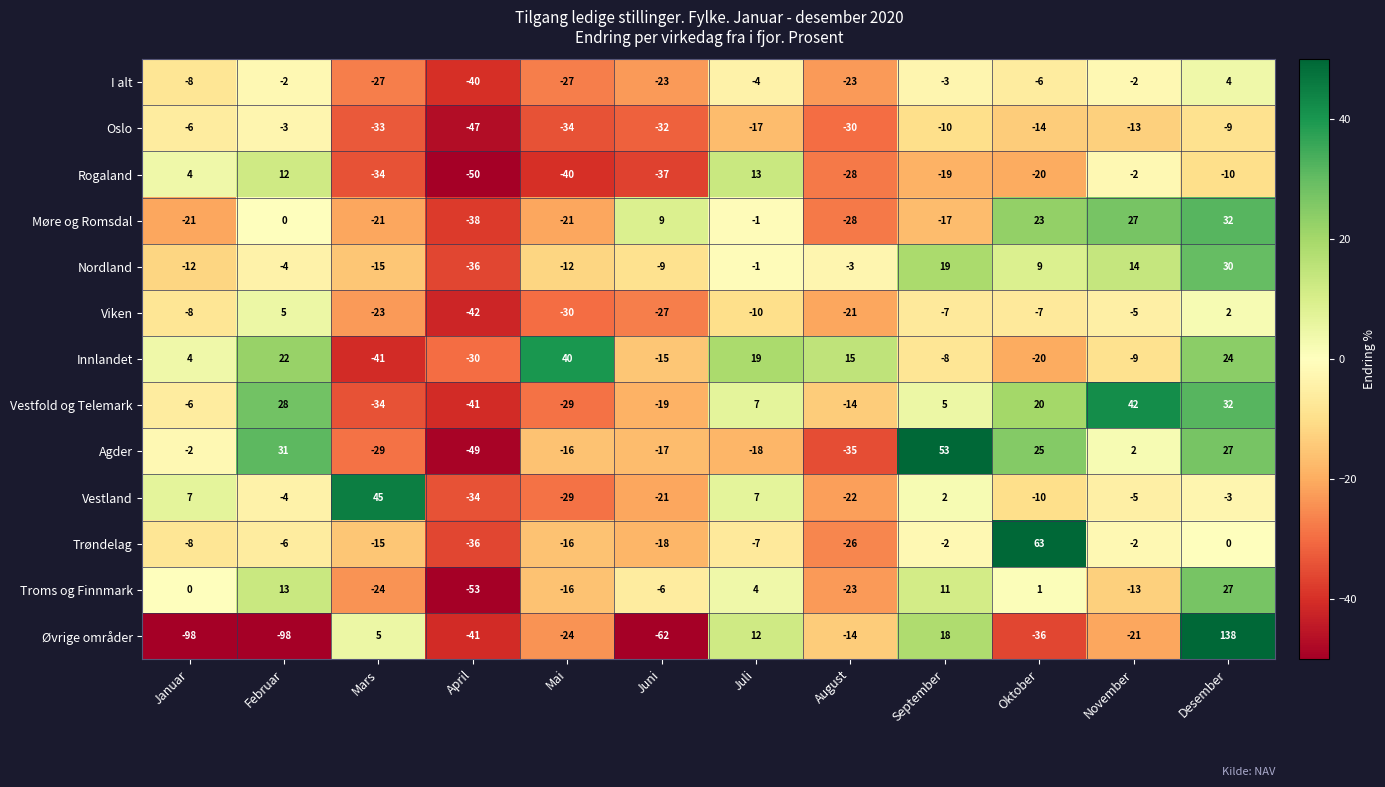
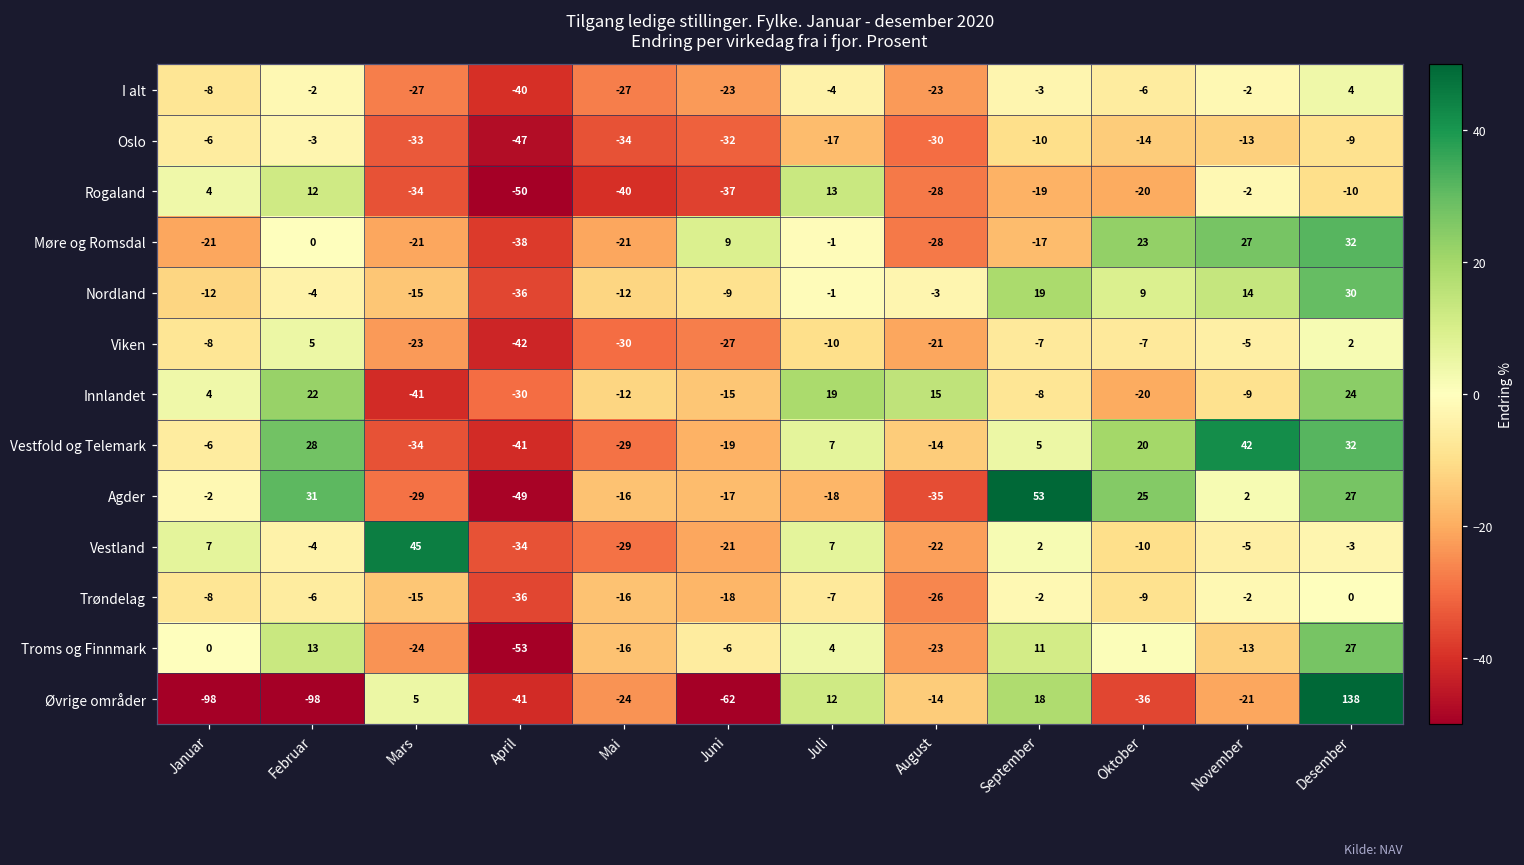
Innlandet, Mai: 40 -> -12
Trøndelag, Oktober: 63 -> -9
